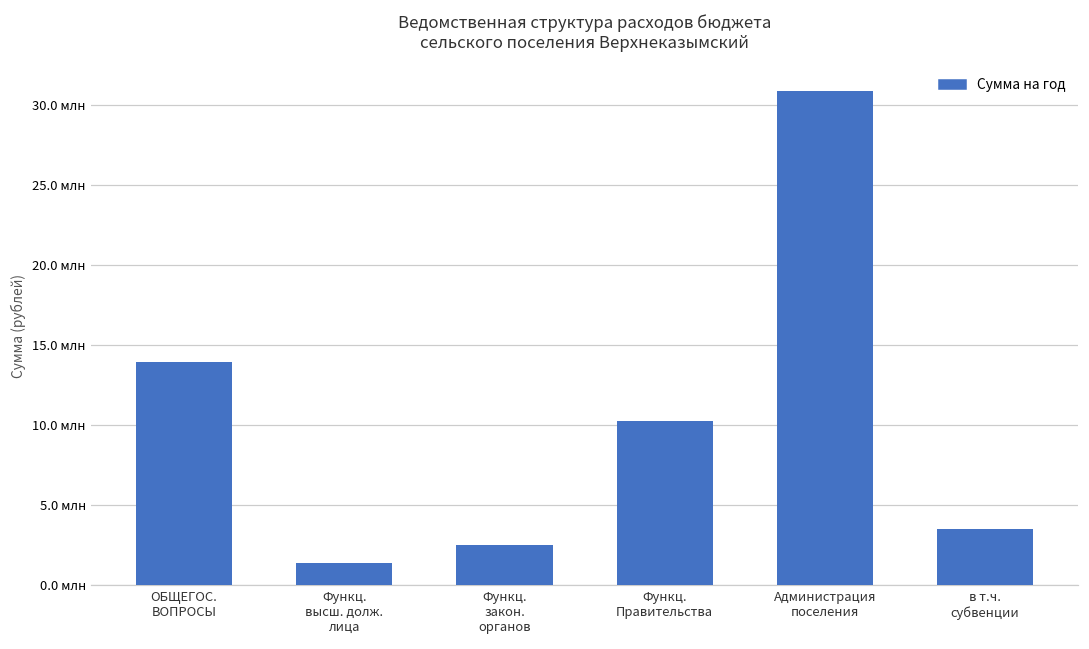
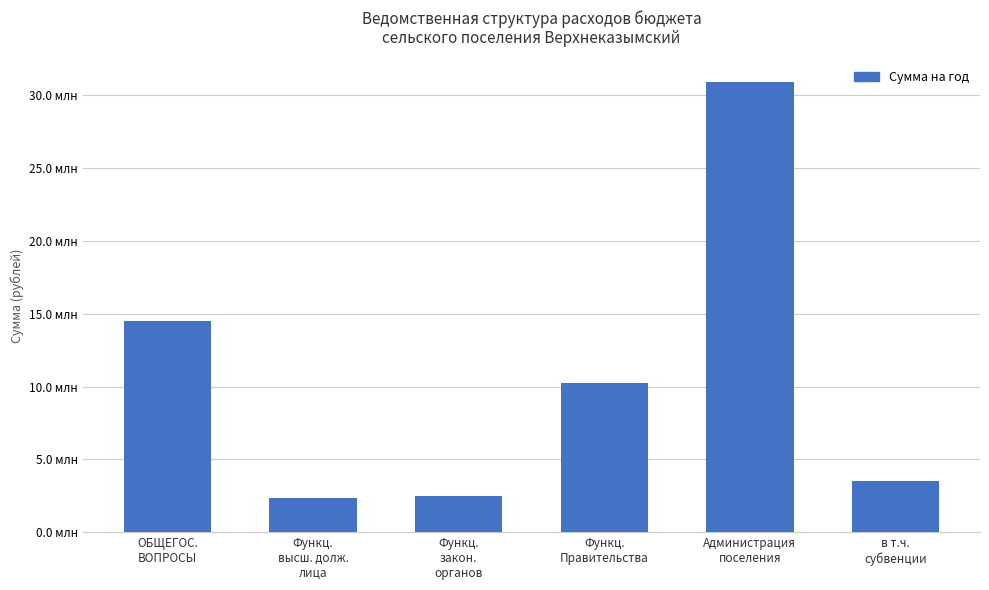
ОБЩЕГОС. ВОПРОСЫ: 13.9 млн -> 14.5 млн
Функц. высш. долж. лица: 1.4 млн -> 2.3 млн
